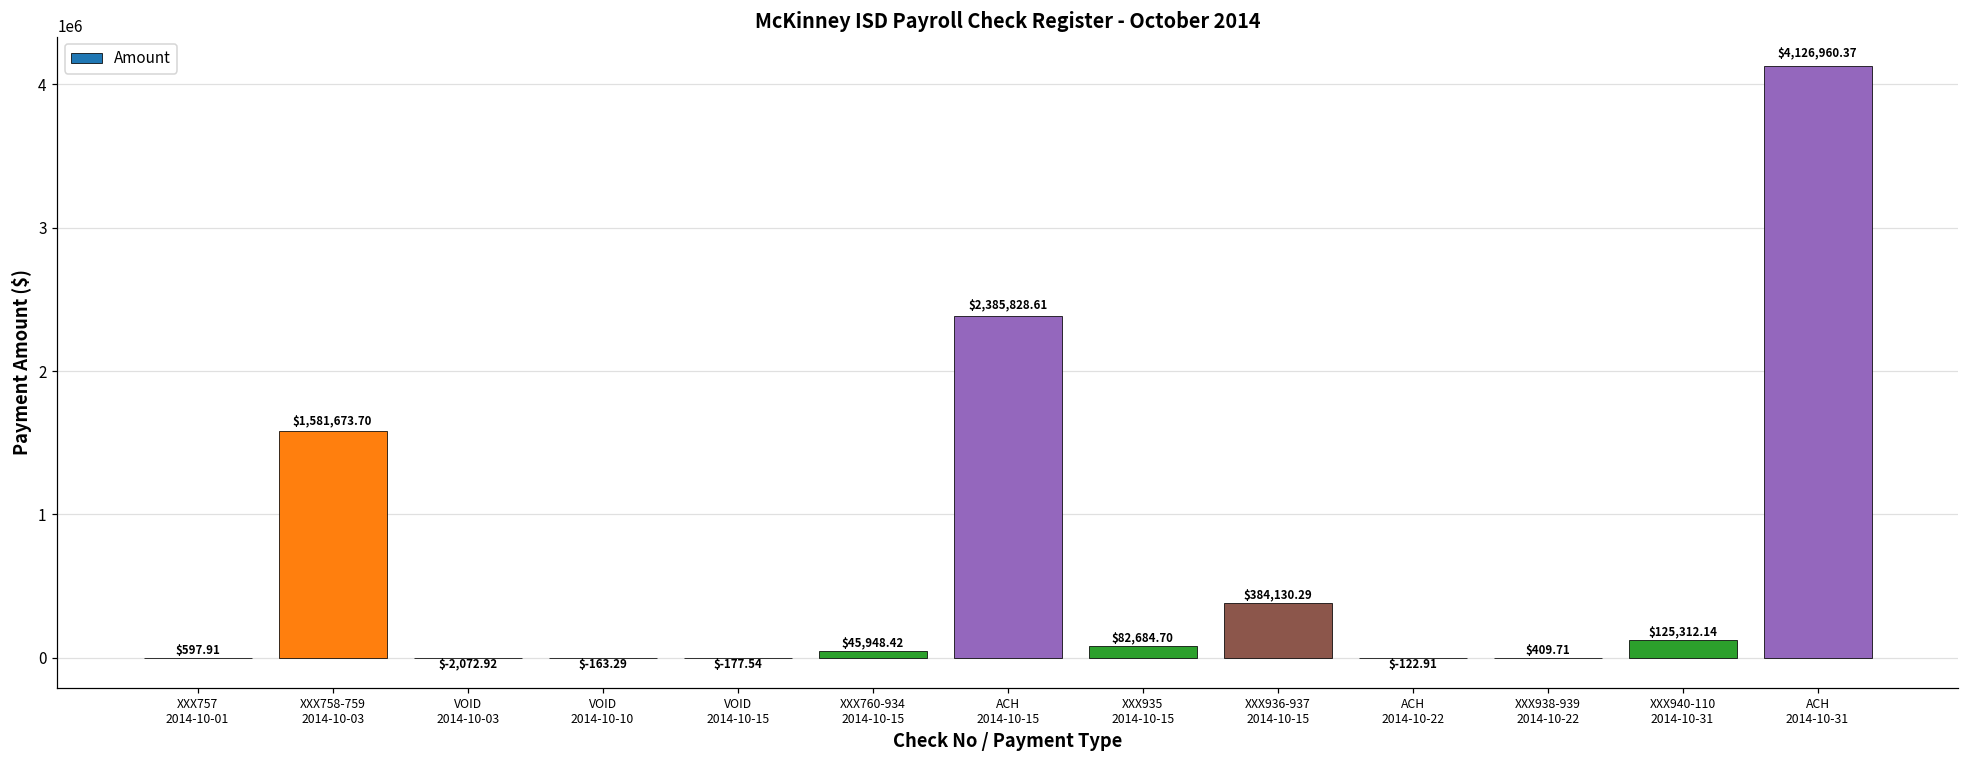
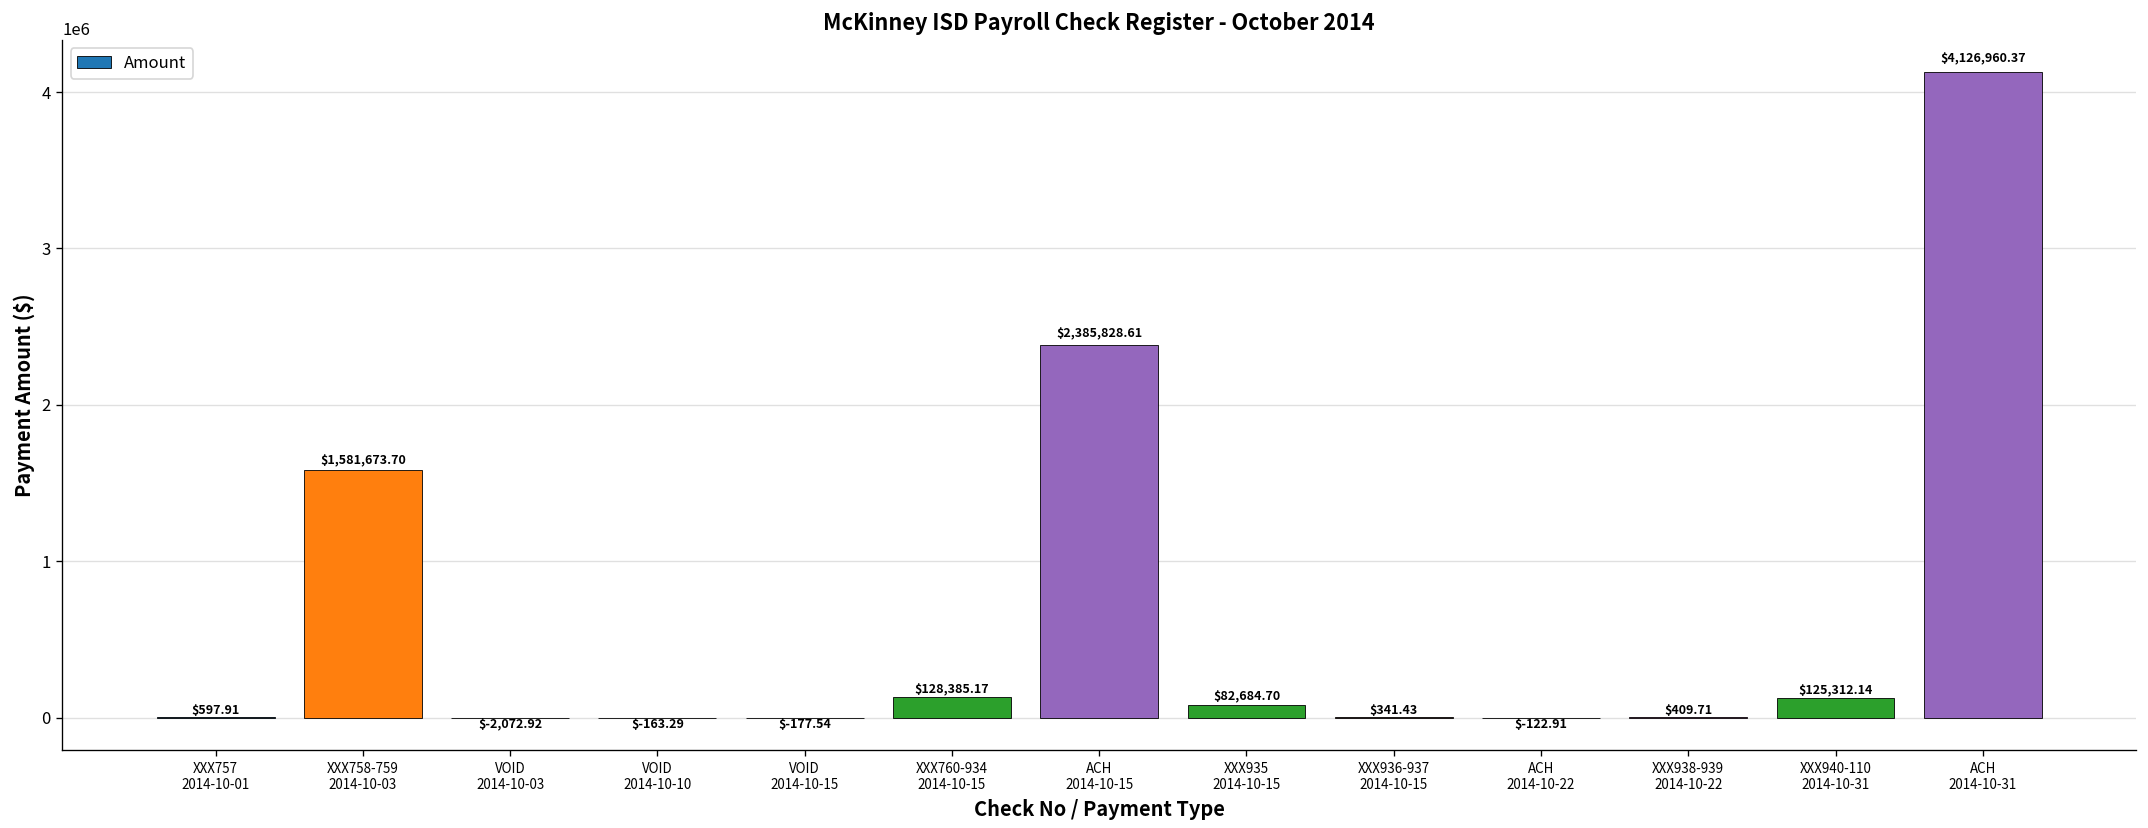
XXX760-934 2014-10-15: $45,948.42 -> $128,385.17
XXX936-937 2014-10-15: $384,130.29 -> $341.43
